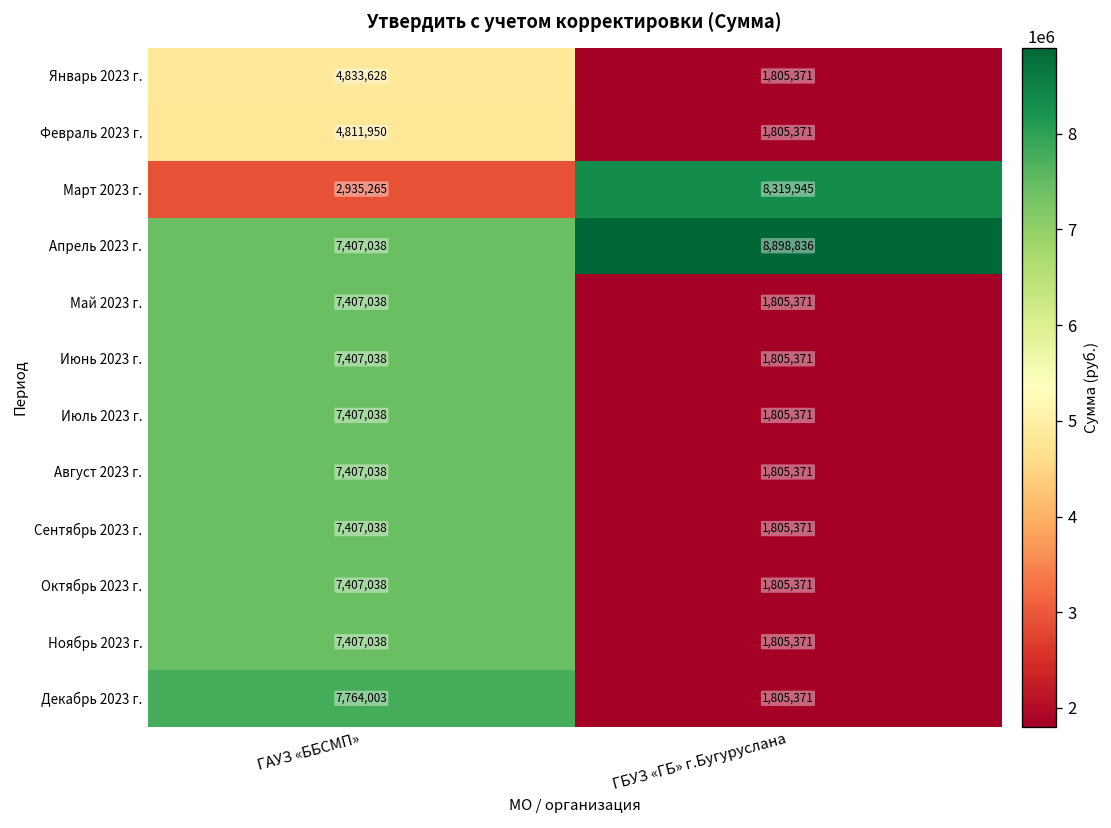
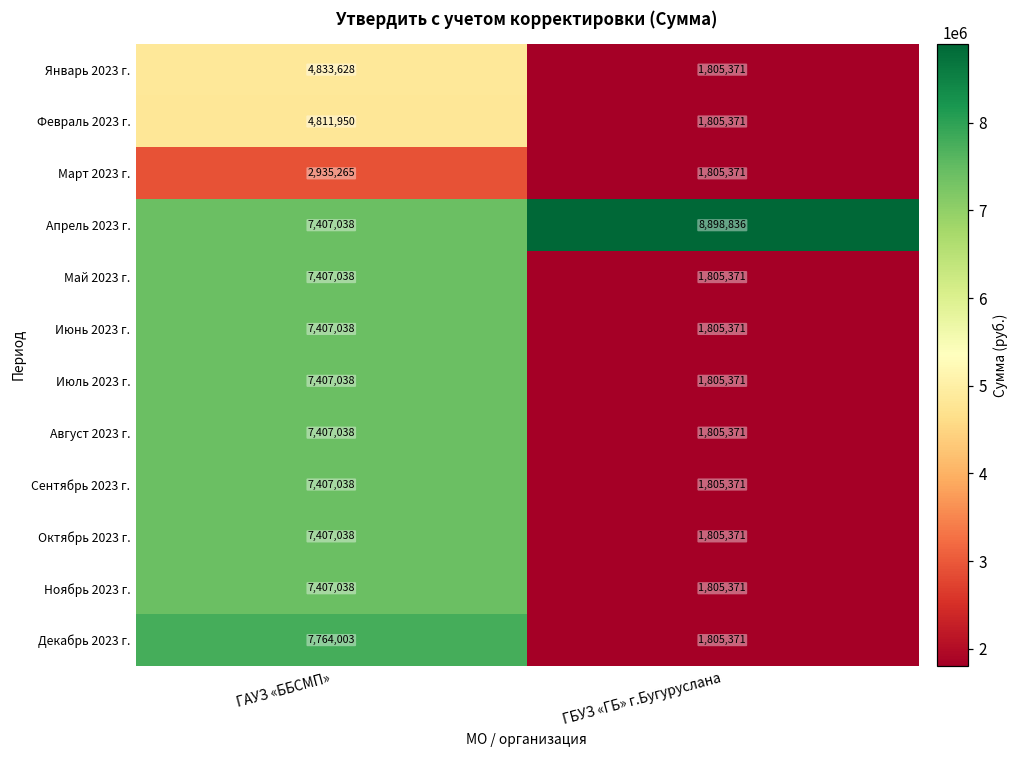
Март 2023 г., ГБУЗ «ГБ» г.Бугуруслана: 8,319,945 -> 1,805,371
